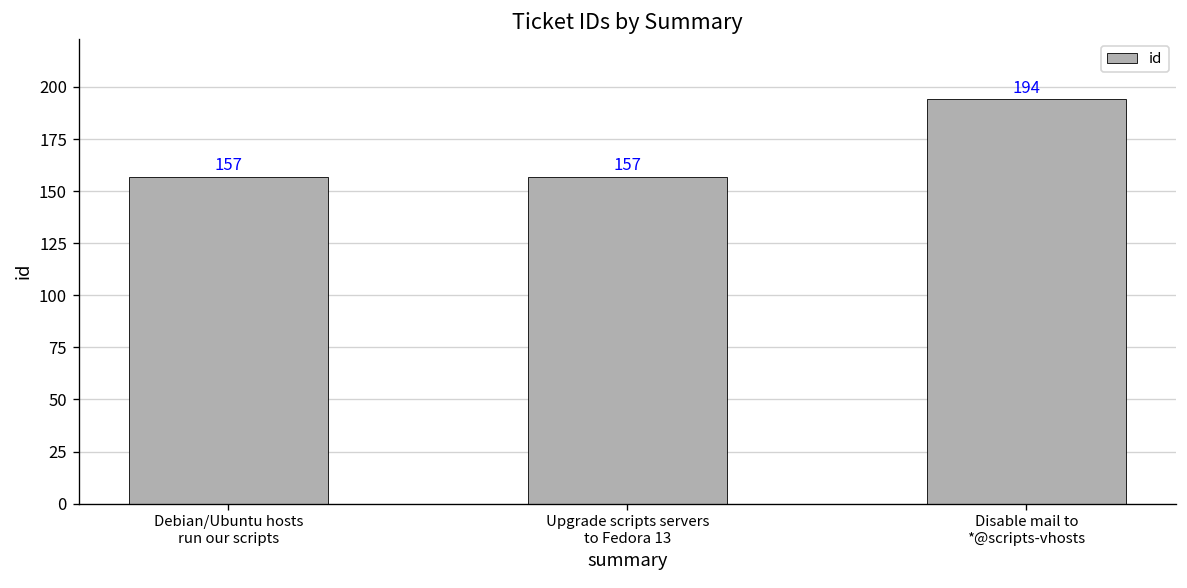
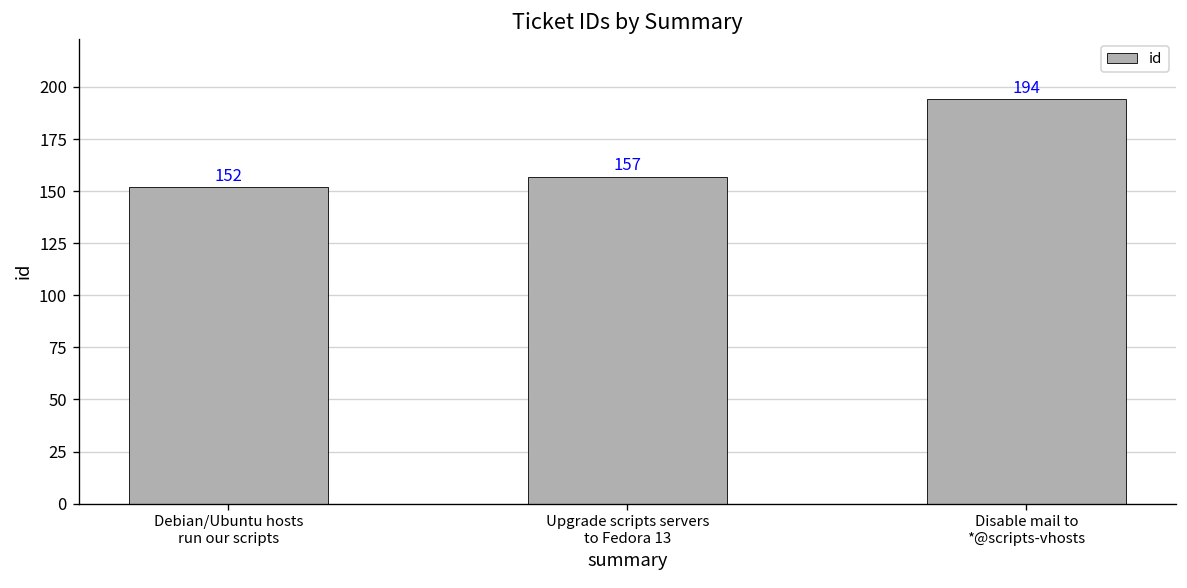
Debian/Ubuntu hosts run our scripts: 157 -> 152
